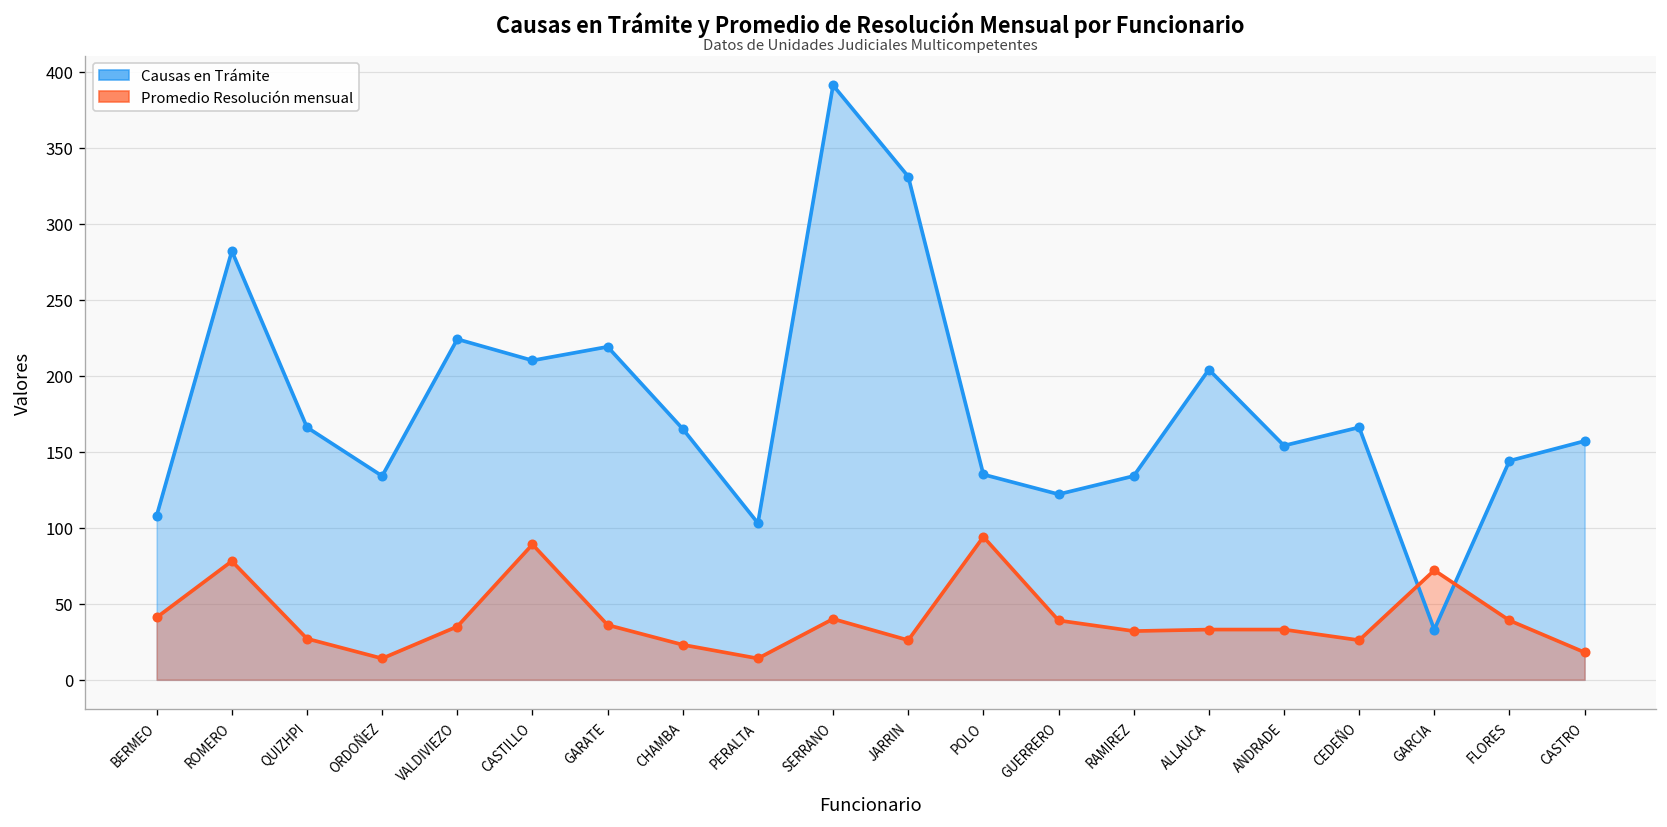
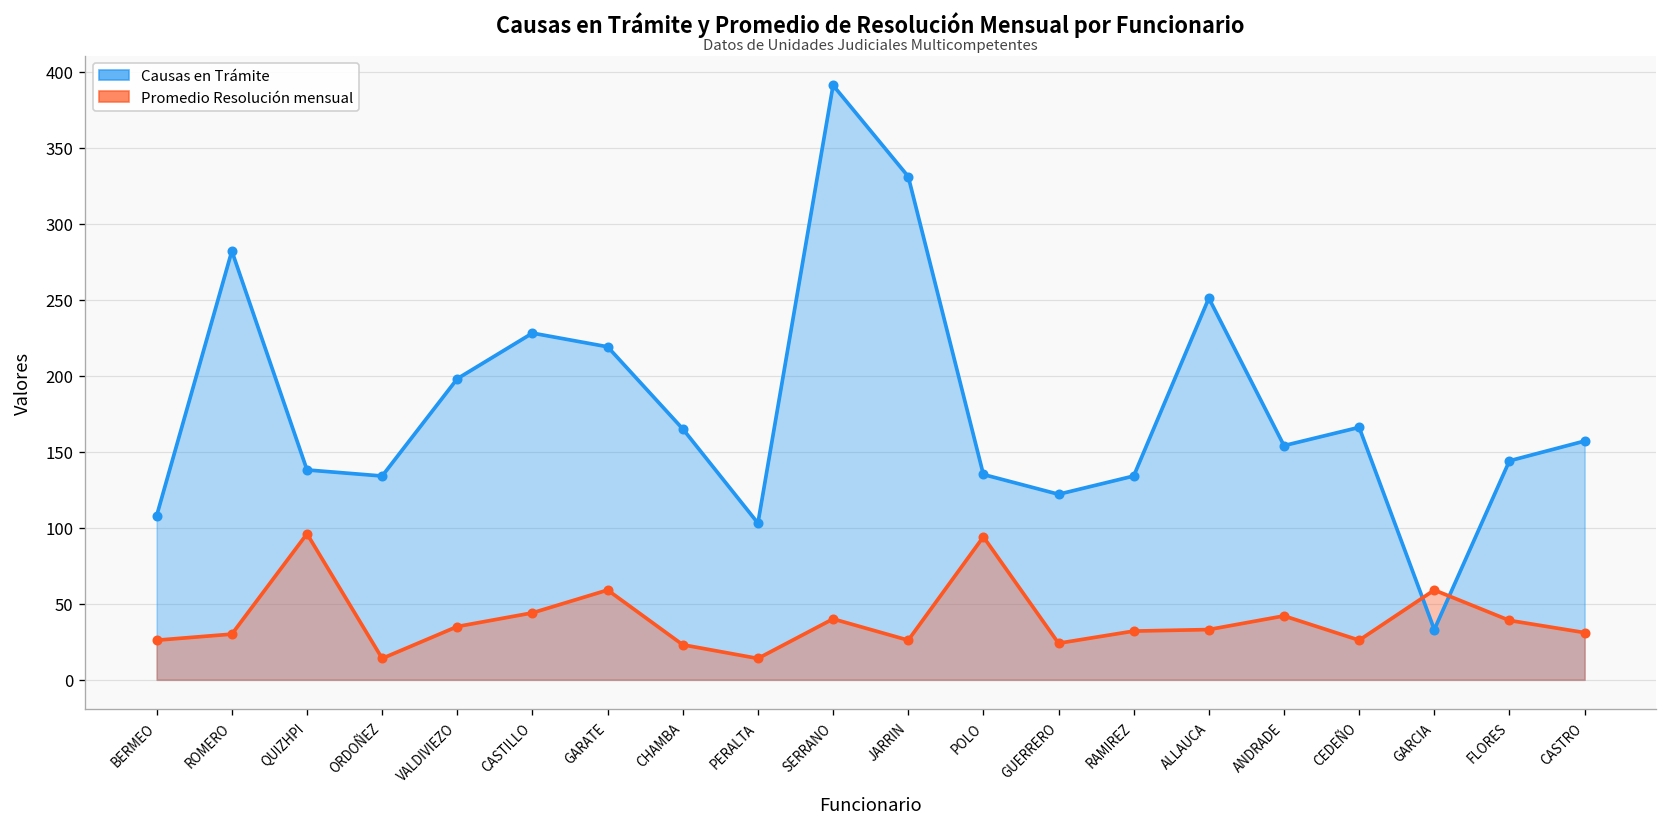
Promedio Resolución mensual, BERMEO: 41 -> 26
Promedio Resolución mensual, ROMERO: 78 -> 30
Causas en Trámite, QUIZHPI: 166 -> 138
Promedio Resolución mensual, QUIZHPI: 27 -> 96
Causas en Trámite, VALDIVIEZO: 224 -> 198
Causas en Trámite, CASTILLO: 210 -> 228
Promedio Resolución mensual, CASTILLO: 89 -> 44
Promedio Resolución mensual, GARATE: 36 -> 59
Promedio Resolución mensual, GUERRERO: 39 -> 24
Causas en Trámite, ALLAUCA: 204 -> 251
Promedio Resolución mensual, ANDRADE: 33 -> 42
Promedio Resolución mensual, GARCIA: 72 -> 59
Promedio Resolución mensual, CASTRO: 18 -> 31
